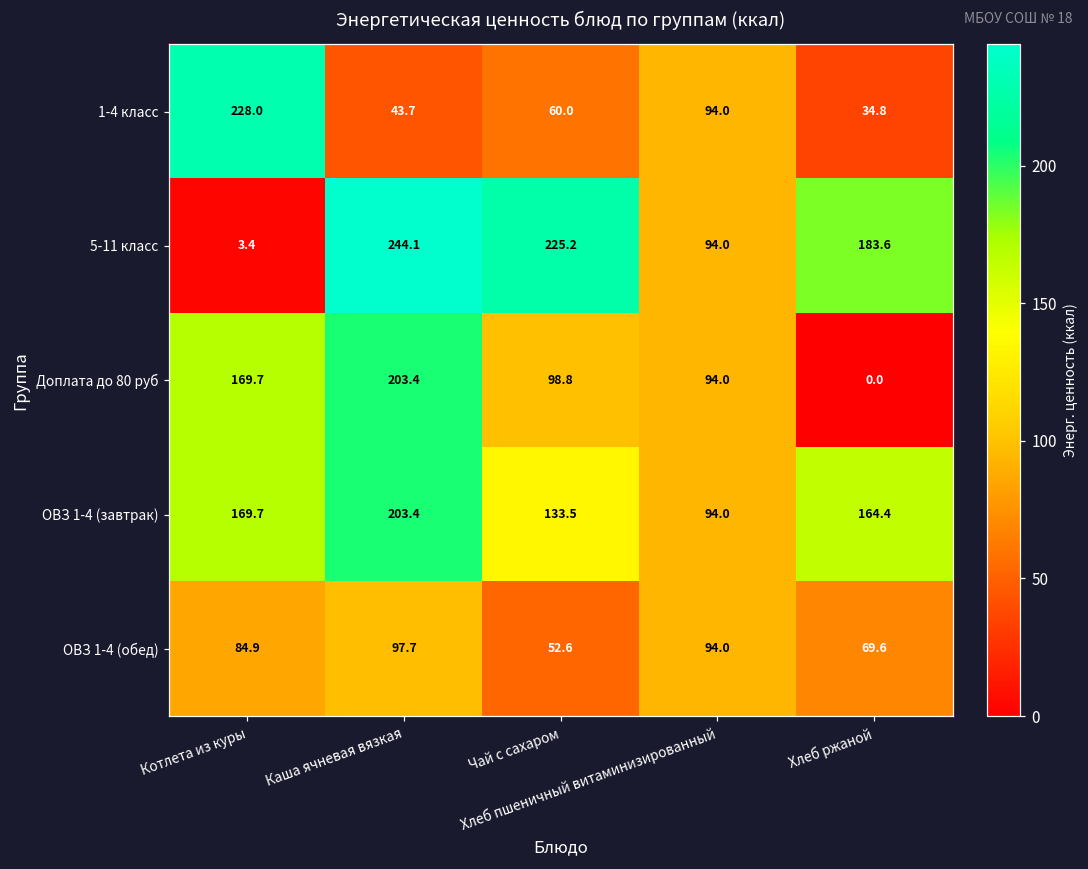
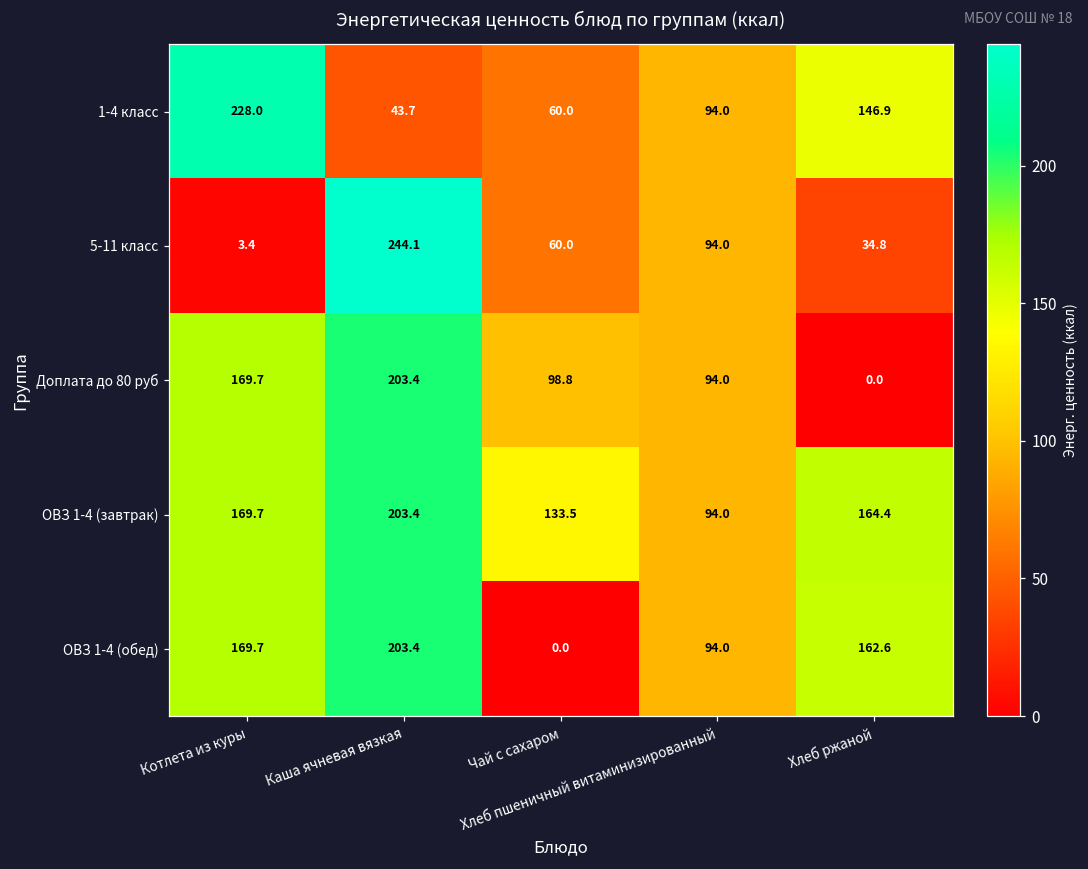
1-4 класс, Хлеб ржаной: 34.8 -> 146.9
5-11 класс, Чай с сахаром: 225.2 -> 60.0
5-11 класс, Хлеб ржаной: 183.6 -> 34.8
ОВЗ 1-4 (обед), Котлета из куры: 84.9 -> 169.7
ОВЗ 1-4 (обед), Каша ячневая вязкая: 97.7 -> 203.4
ОВЗ 1-4 (обед), Чай с сахаром: 52.6 -> 0.0
ОВЗ 1-4 (обед), Хлеб ржаной: 69.6 -> 162.6
